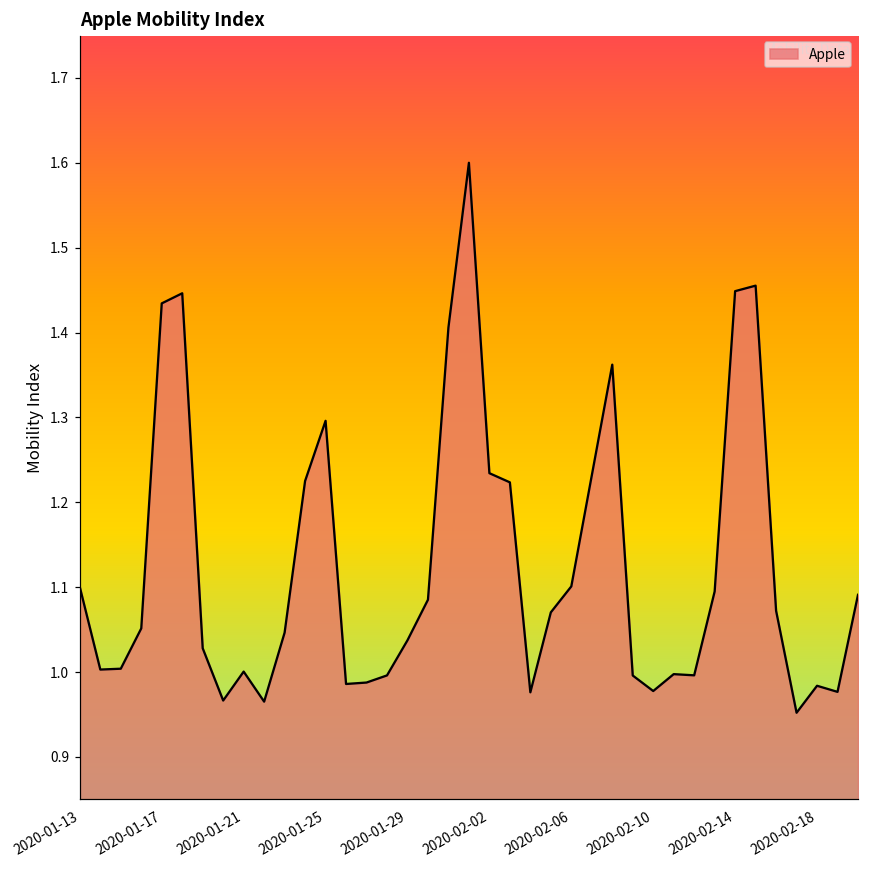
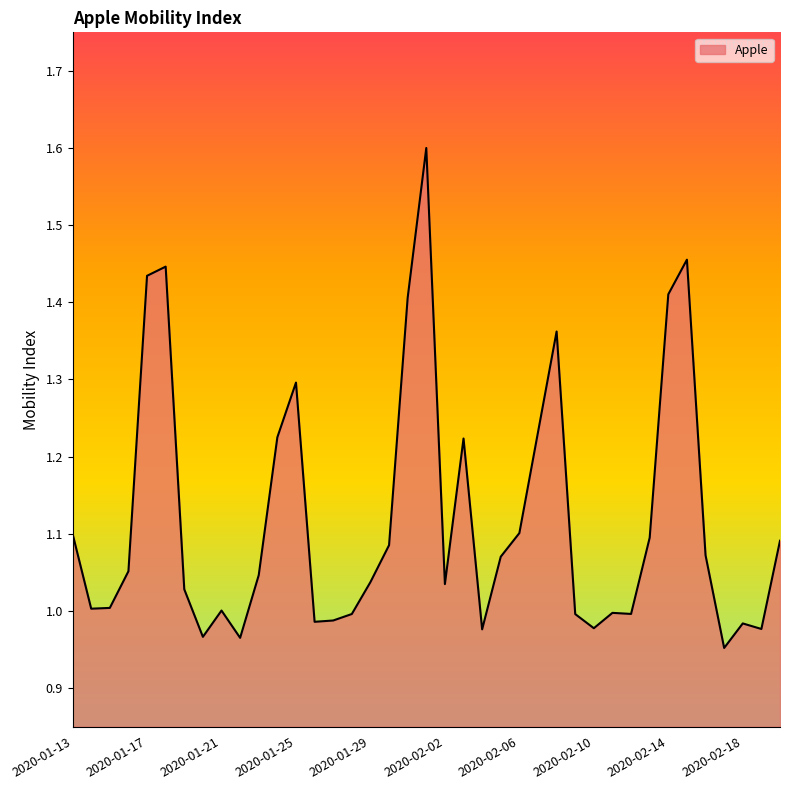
2020-02-02: 1.23 -> 1.03
2020-02-14: 1.45 -> 1.41
